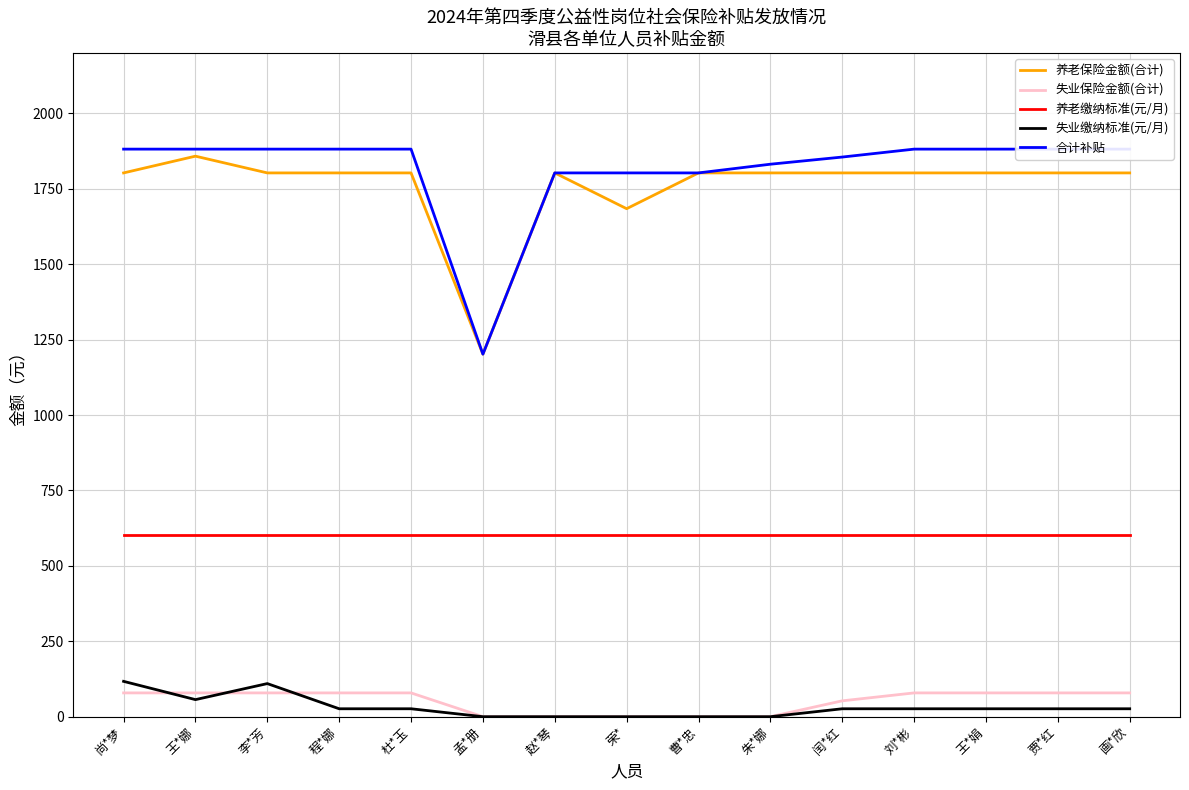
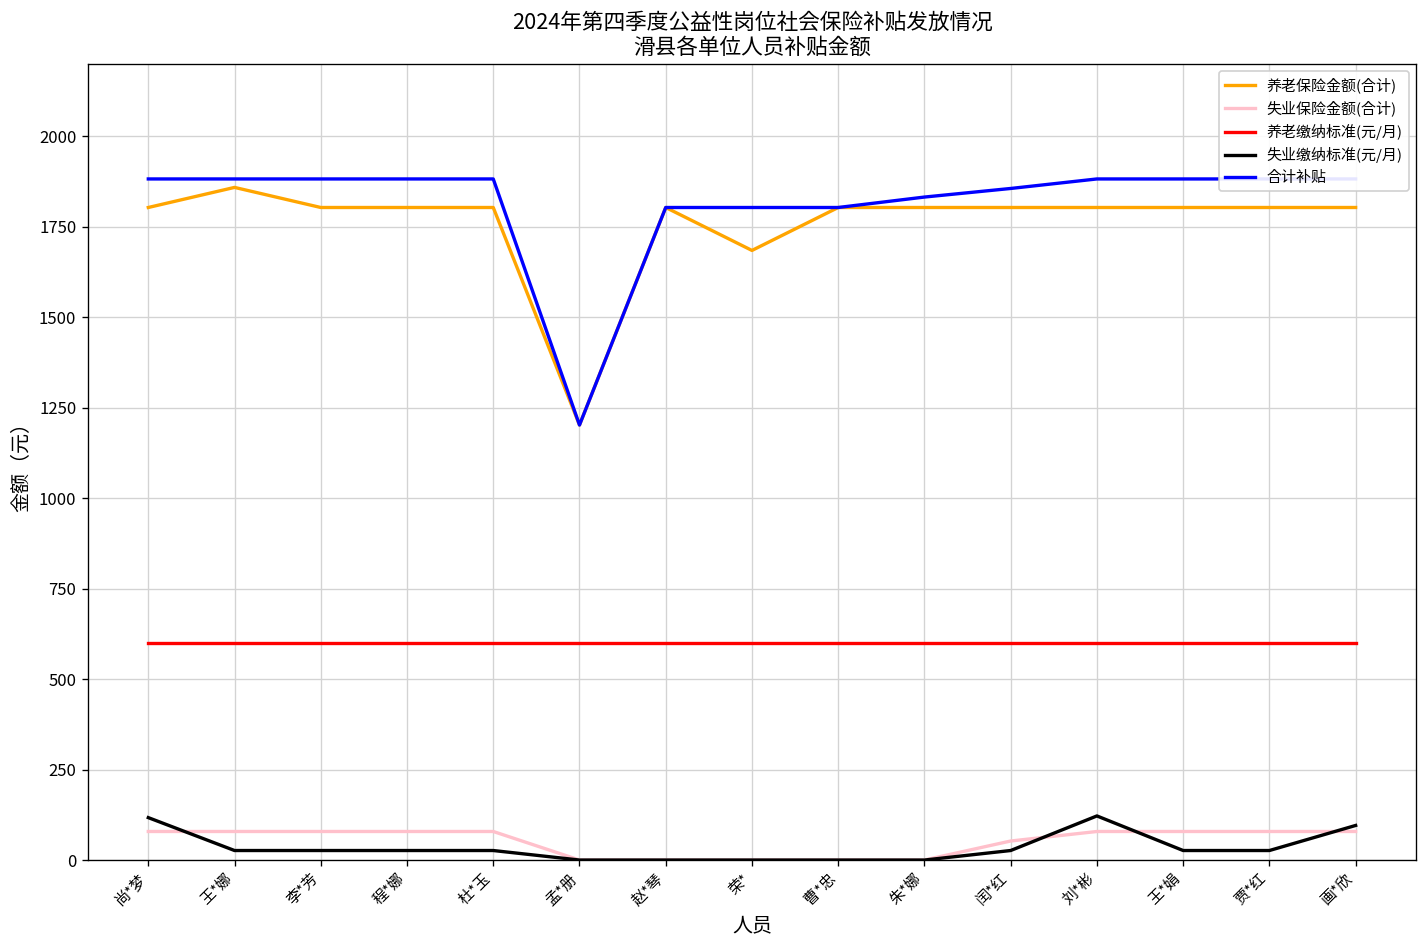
失业缴纳标准(元/月), 王*娜: 60 -> 30
失业缴纳标准(元/月), 李*芳: 110 -> 30
失业缴纳标准(元/月), 刘*彬: 30 -> 120
失业缴纳标准(元/月), 画*欣: 30 -> 100
